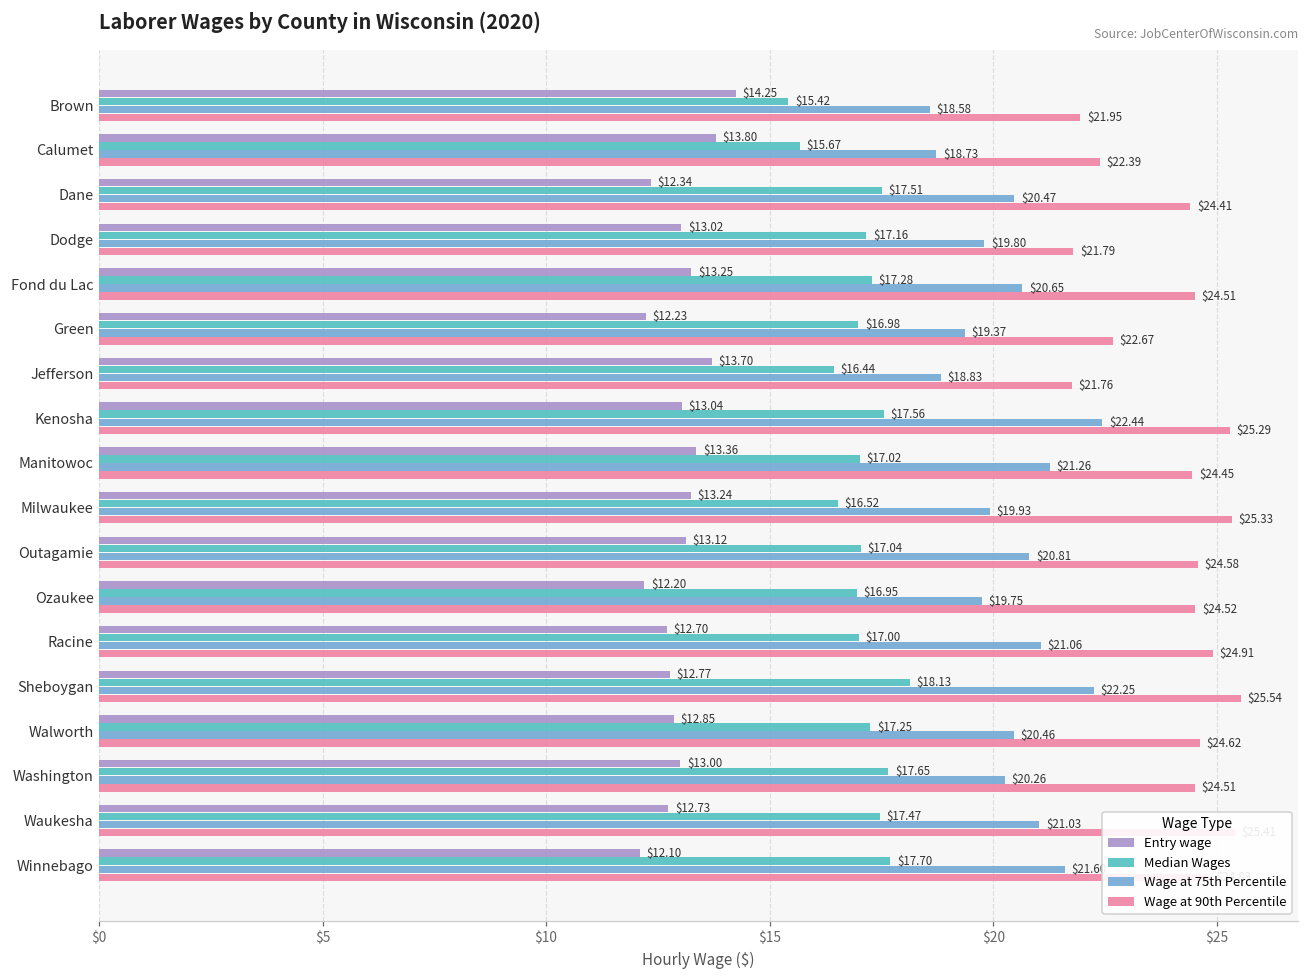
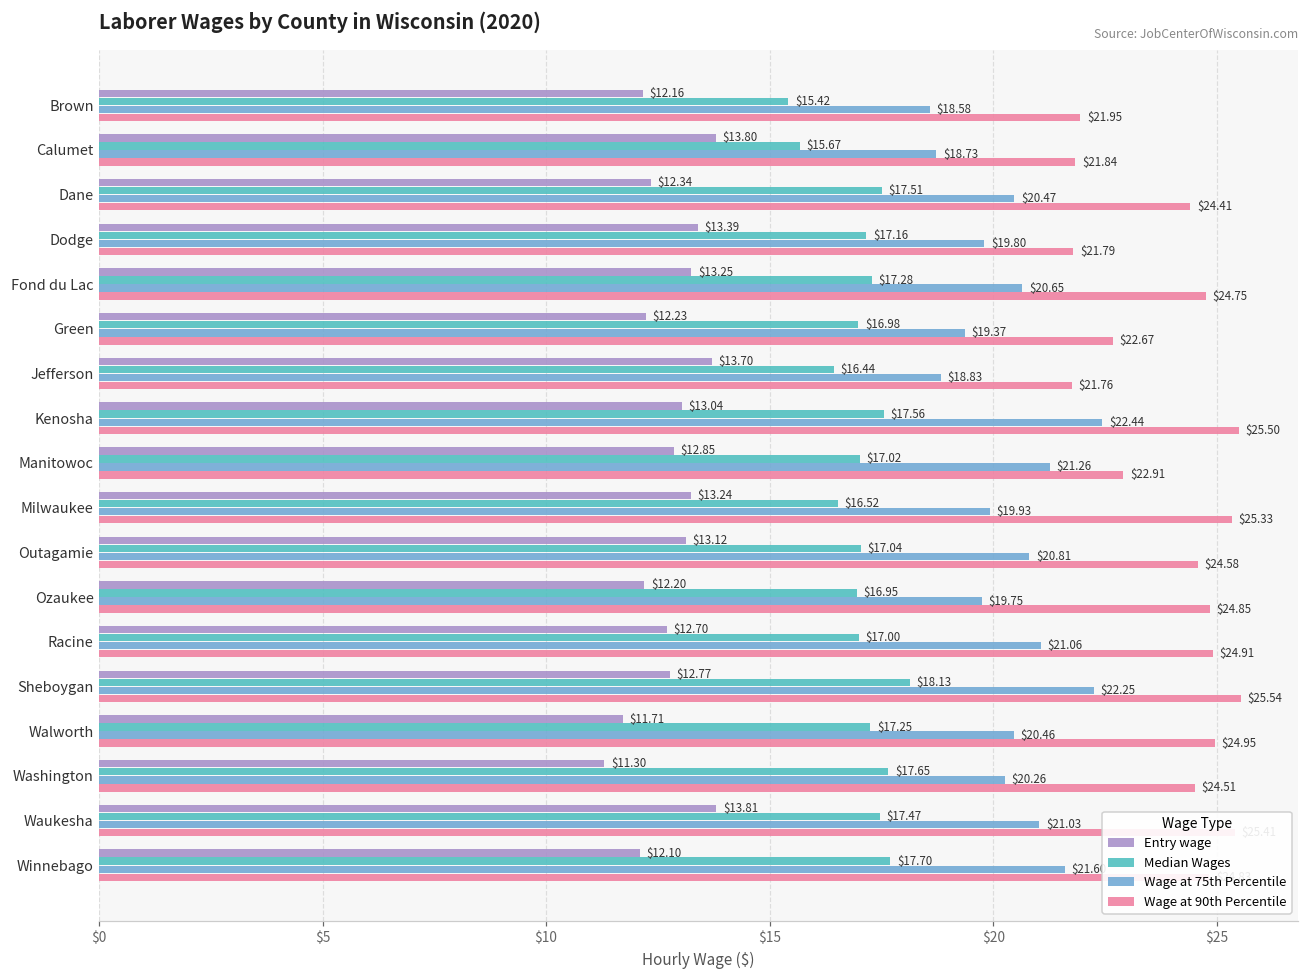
Entry wage, Brown: $14.25 -> $12.16
Wage at 90th Percentile, Calumet: $22.39 -> $21.84
Entry wage, Dodge: $13.02 -> $13.39
Wage at 90th Percentile, Fond du Lac: $24.51 -> $24.75
Wage at 90th Percentile, Kenosha: $25.29 -> $25.50
Entry wage, Manitowoc: $13.36 -> $12.85
Wage at 90th Percentile, Manitowoc: $24.45 -> $22.91
Wage at 90th Percentile, Ozaukee: $24.52 -> $24.85
Entry wage, Walworth: $12.85 -> $11.71
Wage at 90th Percentile, Walworth: $24.62 -> $24.95
Entry wage, Washington: $13.00 -> $11.30
Entry wage, Waukesha: $12.73 -> $13.81
